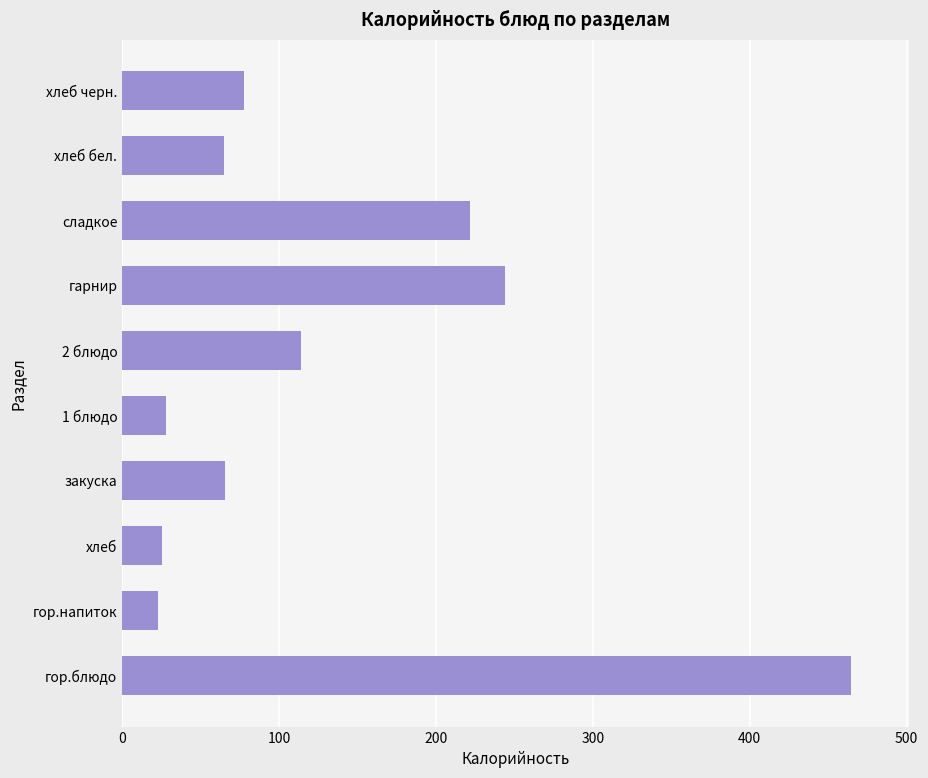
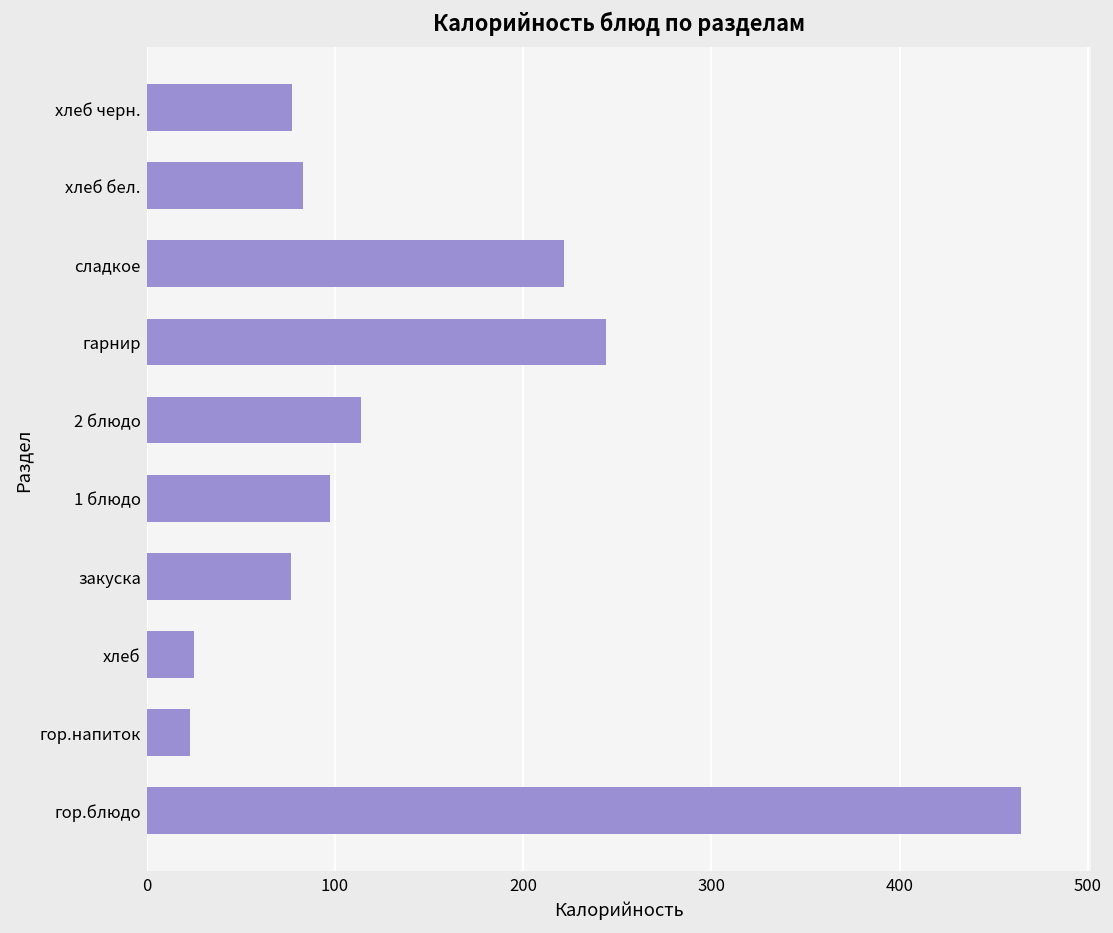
хлеб бел.: 65 -> 83
1 блюдо: 28 -> 97
закуска: 66 -> 77
